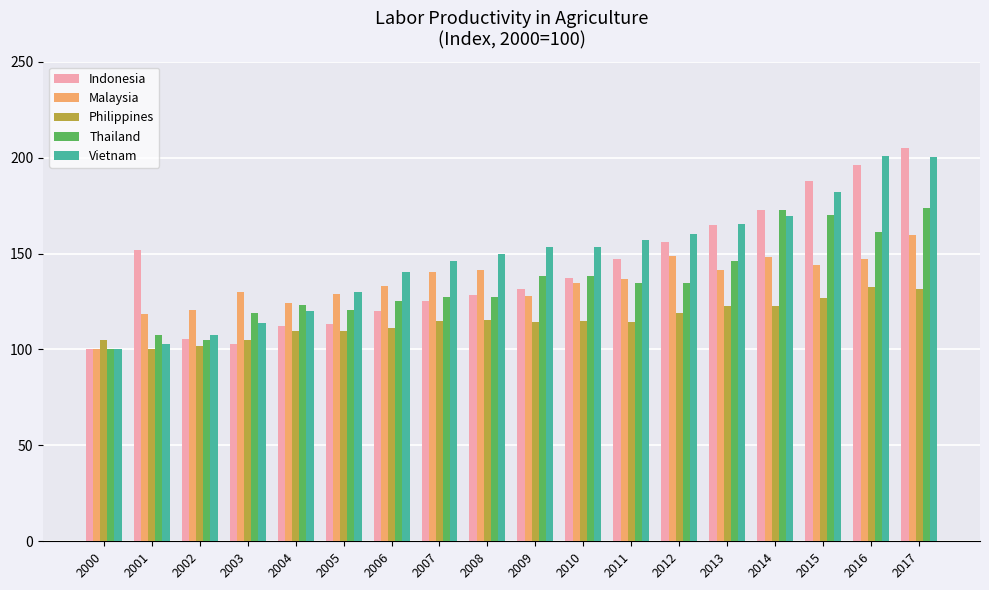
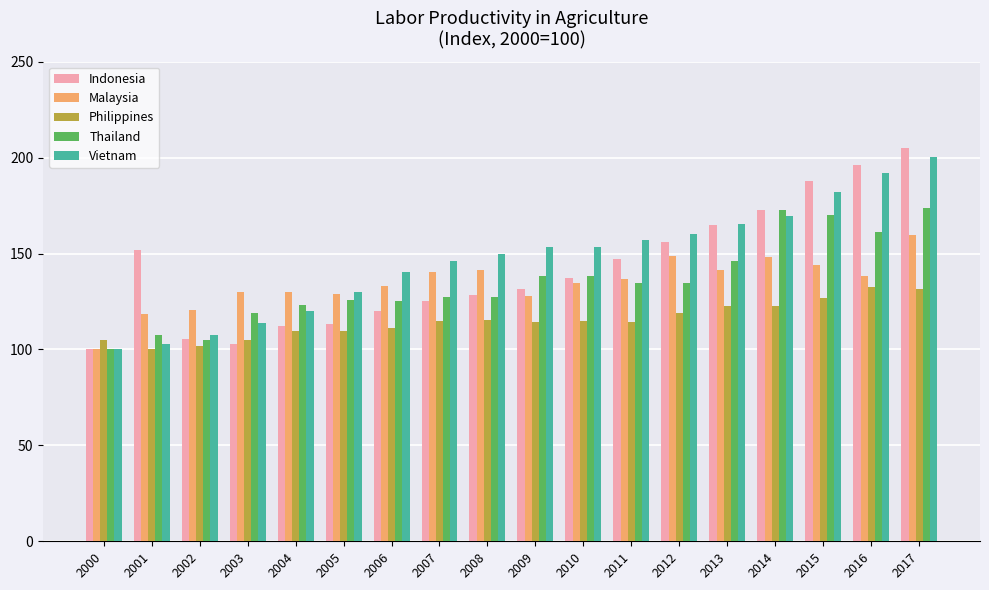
Malaysia, 2004: 124 -> 130
Thailand, 2005: 120 -> 126
Malaysia, 2016: 147 -> 138
Vietnam, 2016: 201 -> 192
